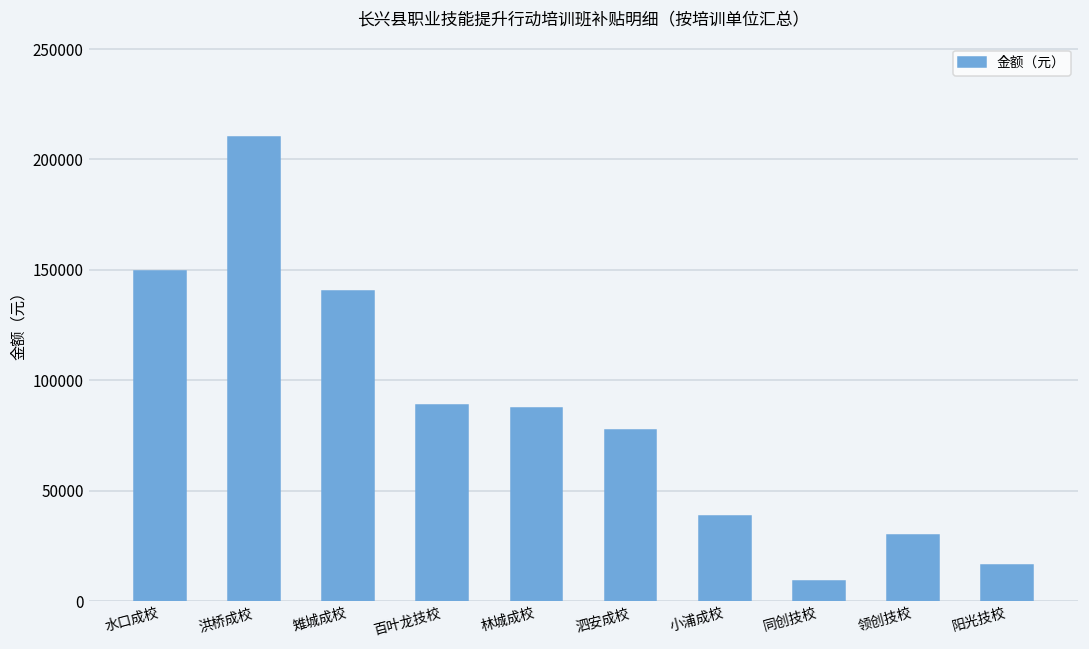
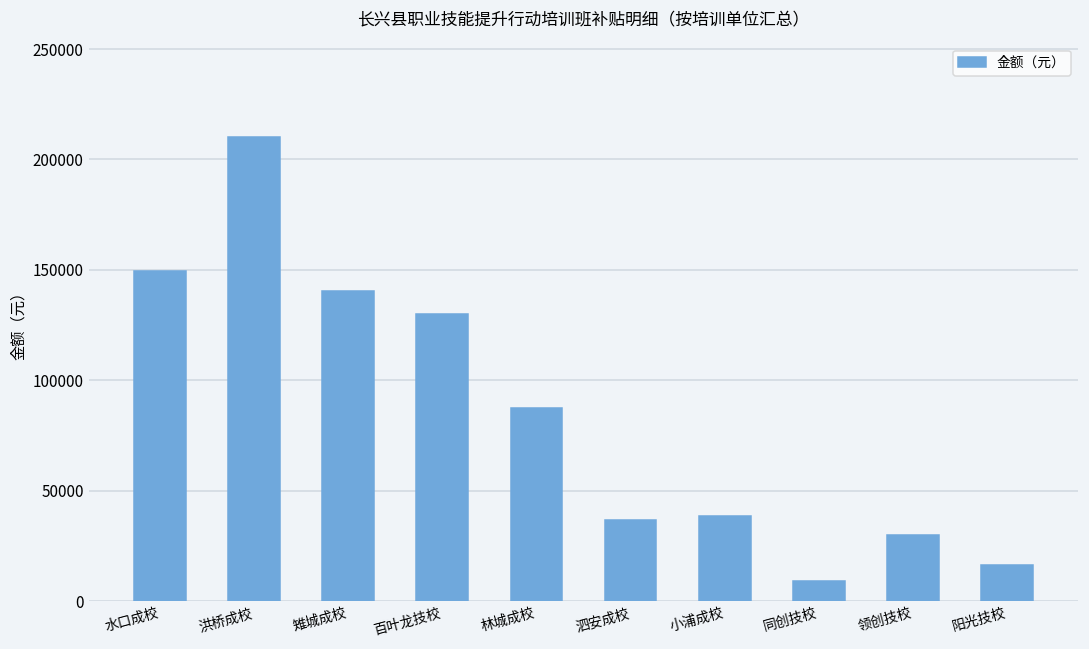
百叶龙技校: 89000 -> 130000
泗安成校: 78000 -> 37000
